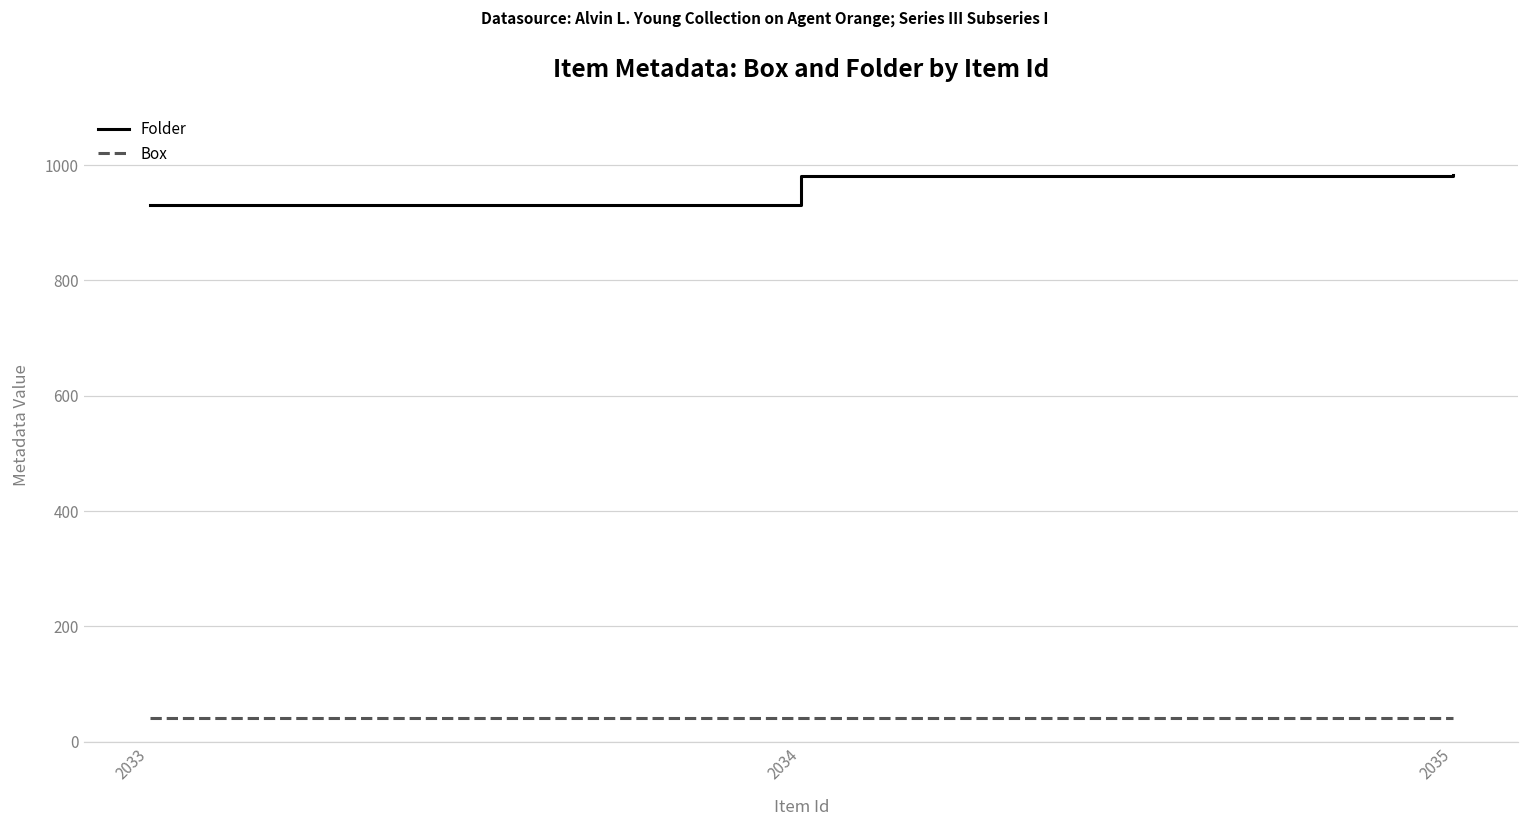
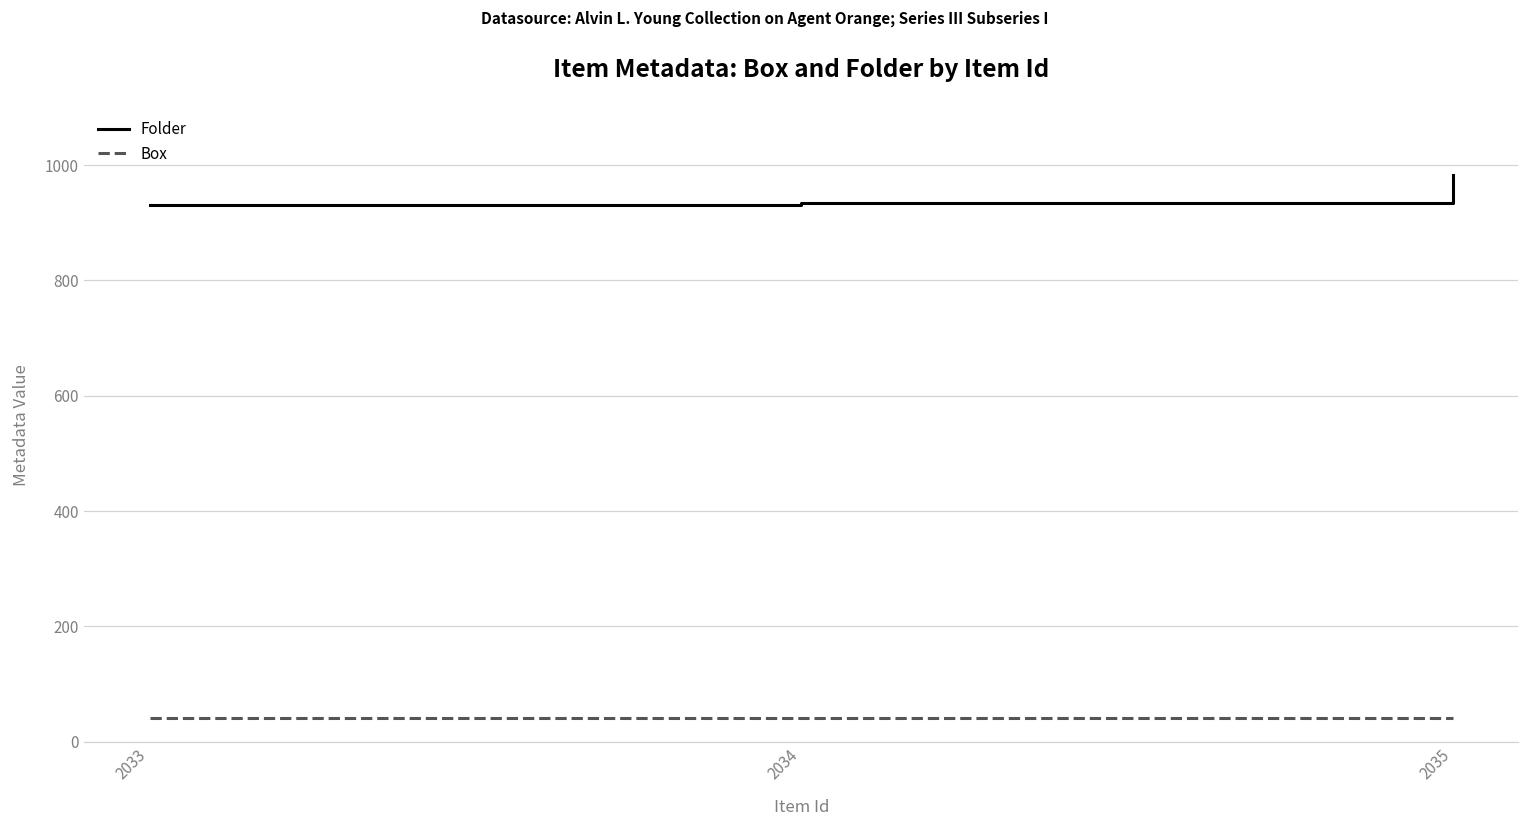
Folder, 2034: 980 -> 940
